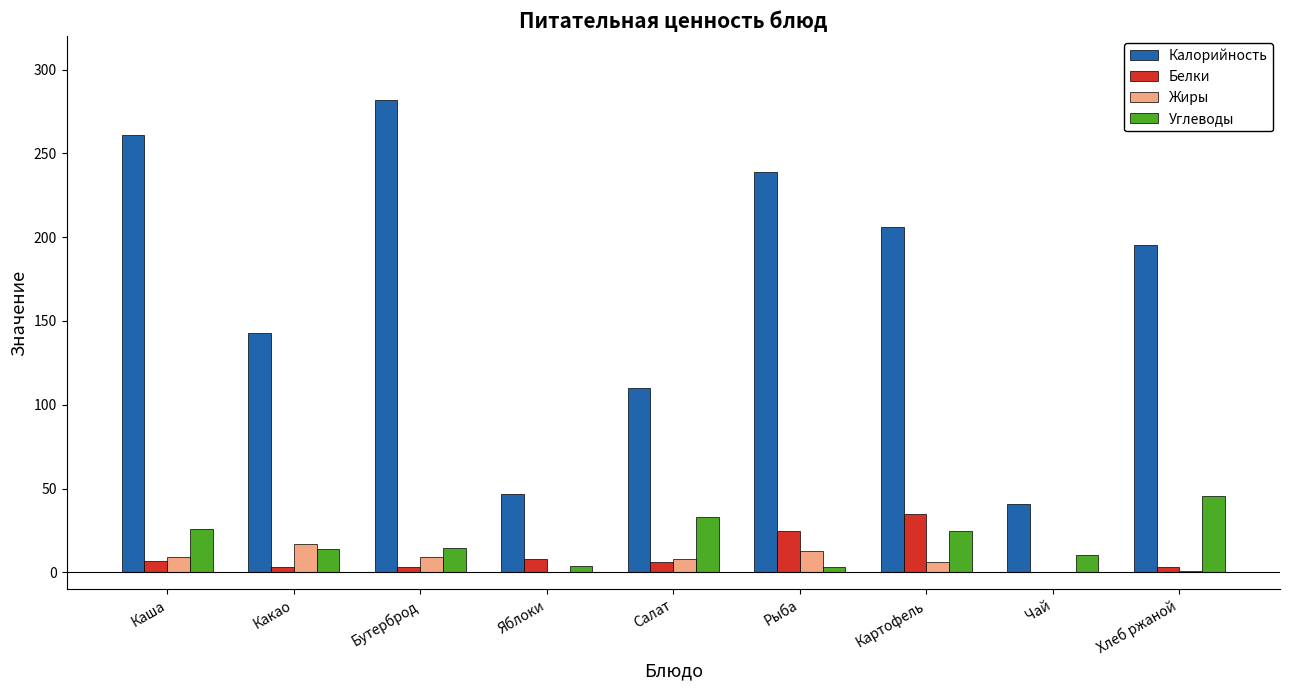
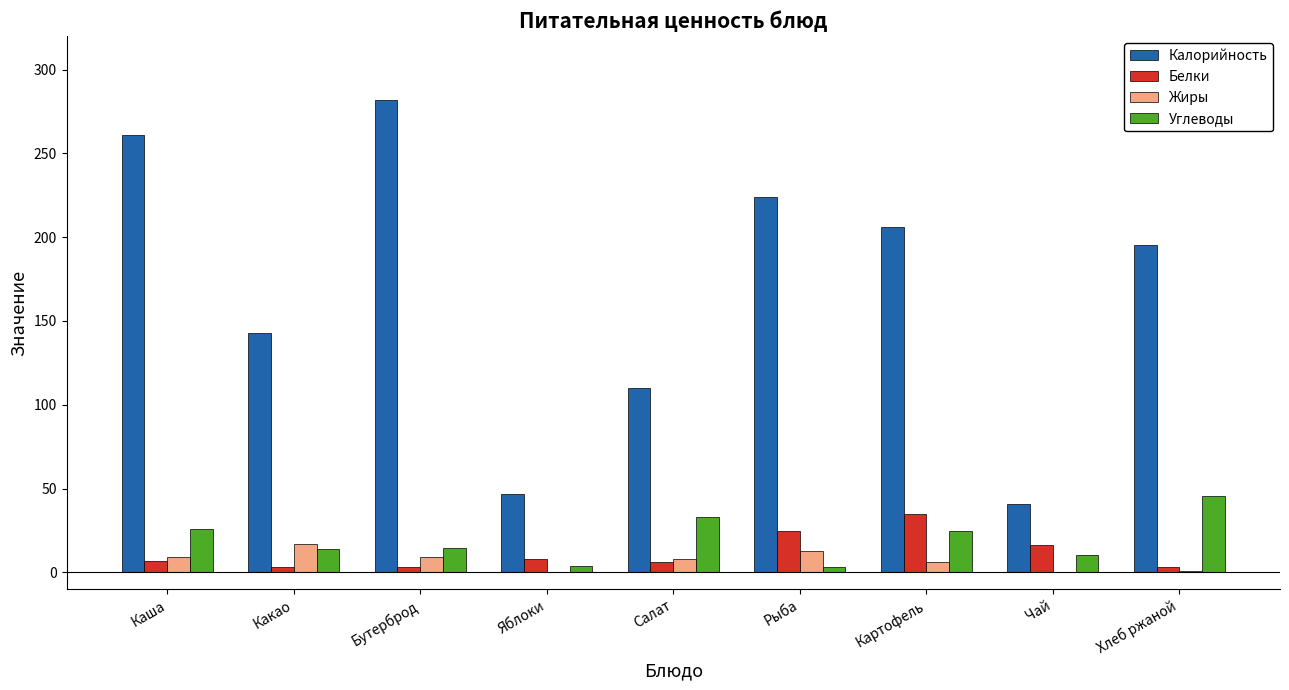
Калорийность, Рыба: 239 -> 224
Белки, Чай: 0 -> 17
